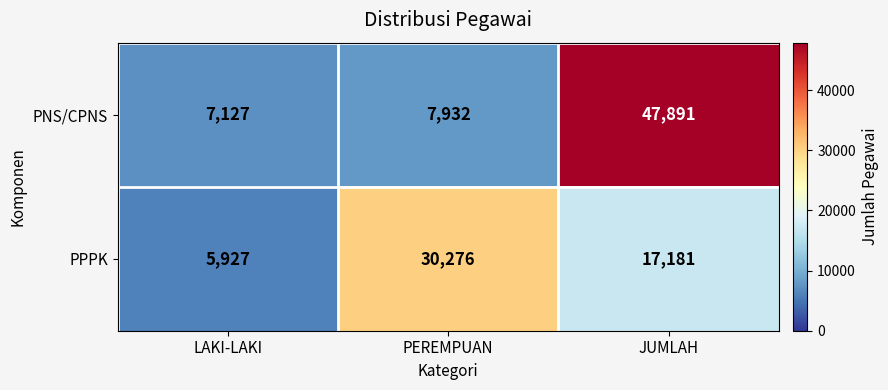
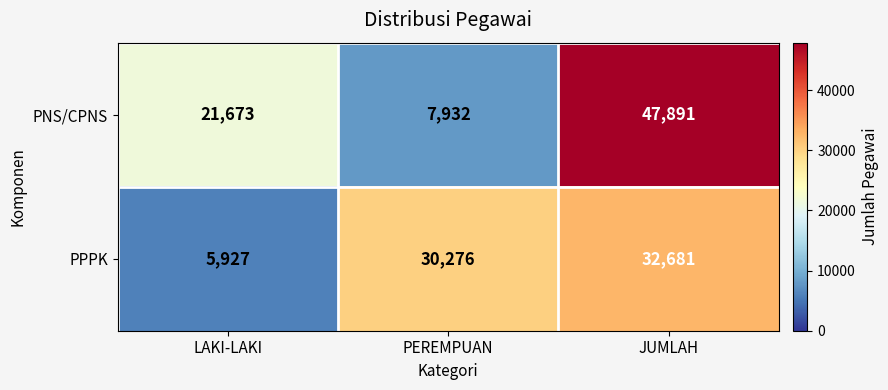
PNS/CPNS, LAKI-LAKI: 7,127 -> 21,673
PPPK, JUMLAH: 17,181 -> 32,681
